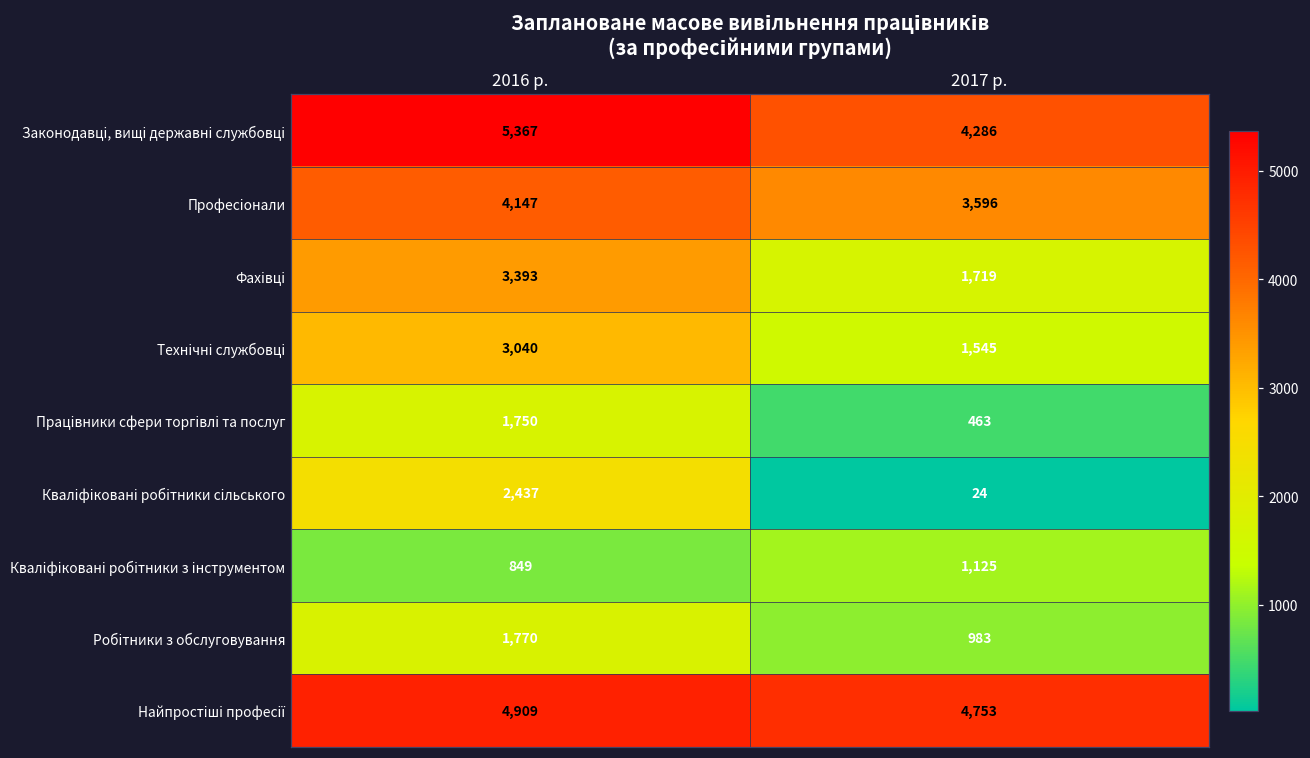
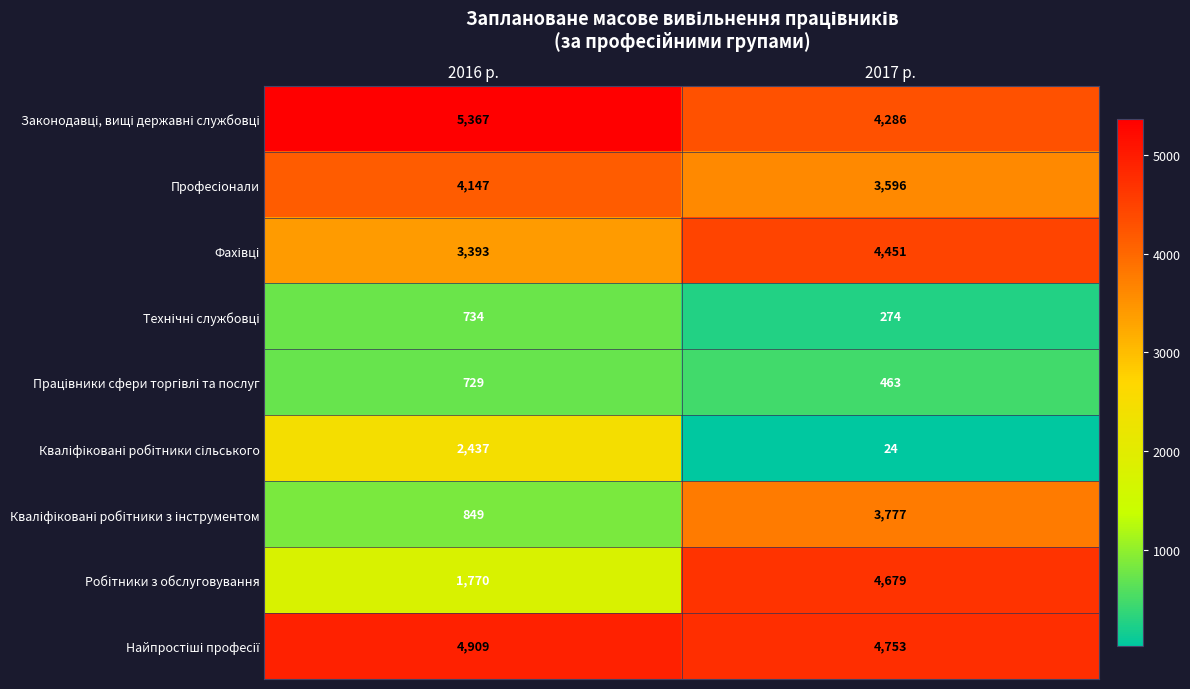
Фахівці, 2017 р.: 1,719 -> 4,451
Технічні службовці, 2016 р.: 3,040 -> 734
Технічні службовці, 2017 р.: 1,545 -> 274
Працівники сфери торгівлі та послуг, 2016 р.: 1,750 -> 729
Кваліфіковані робітники з інструментом, 2017 р.: 1,125 -> 3,777
Робітники з обслуговування, 2017 р.: 983 -> 4,679
